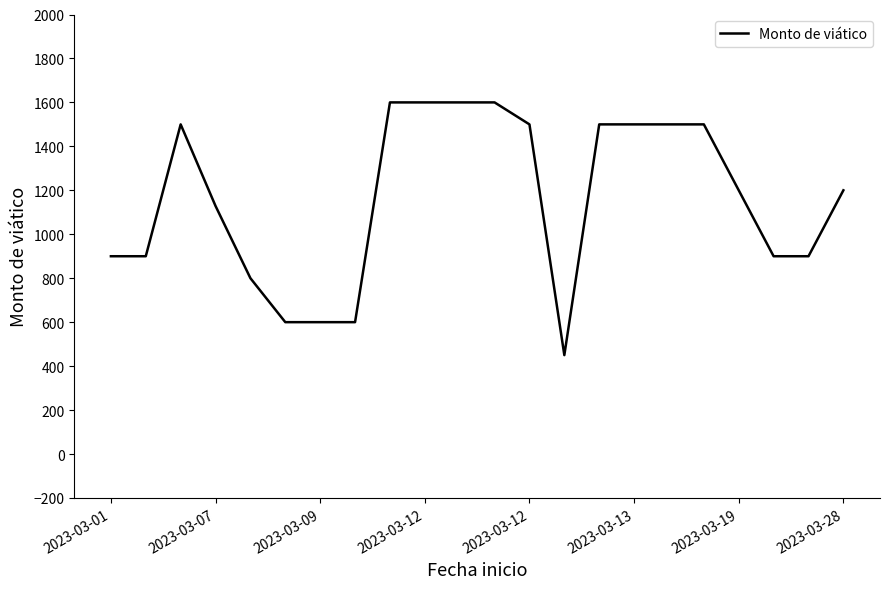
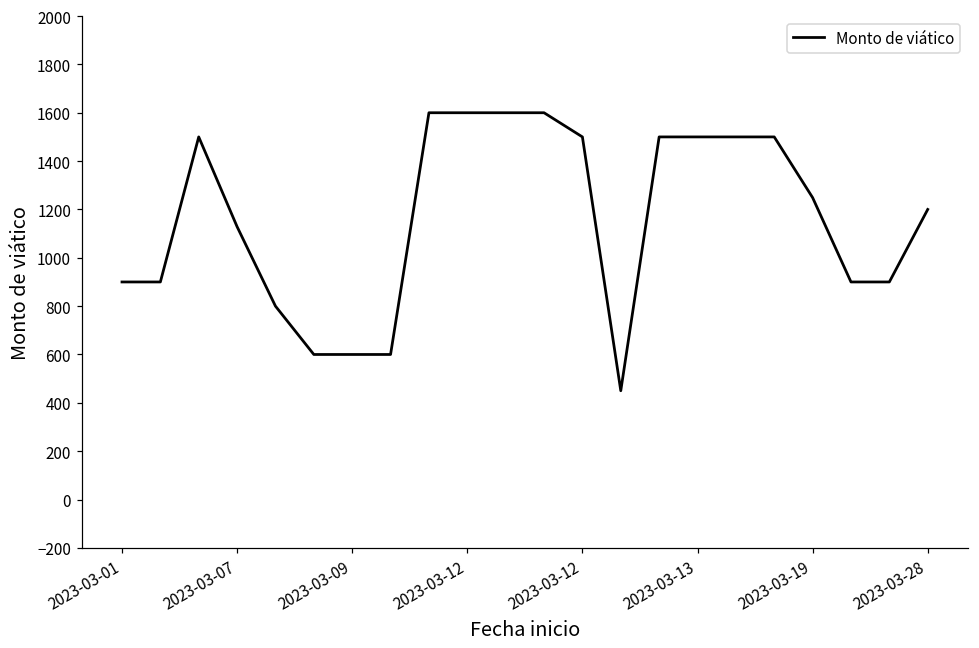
2023-03-19: 1200 -> 1250
